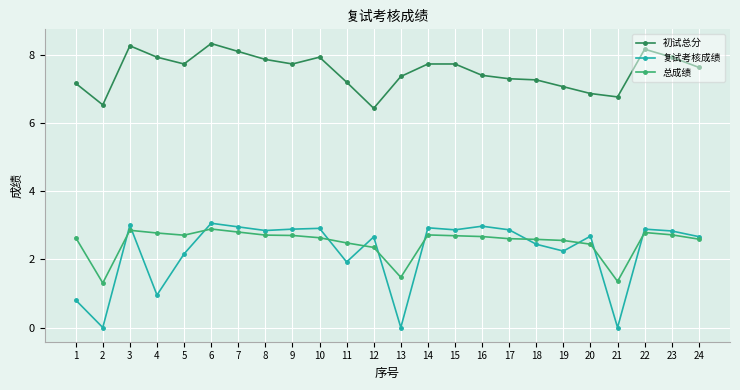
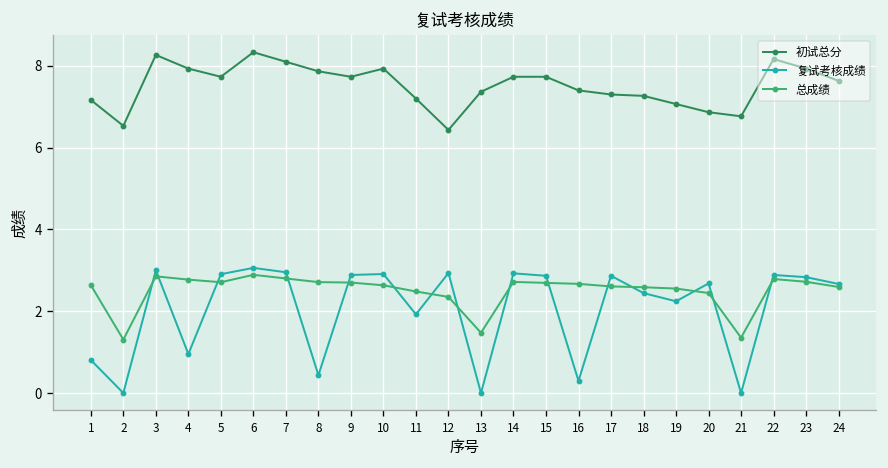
复试考核成绩, 5: 2.2 -> 2.9
复试考核成绩, 8: 2.8 -> 0.4
复试考核成绩, 12: 2.7 -> 2.9
复试考核成绩, 16: 3.0 -> 0.3
